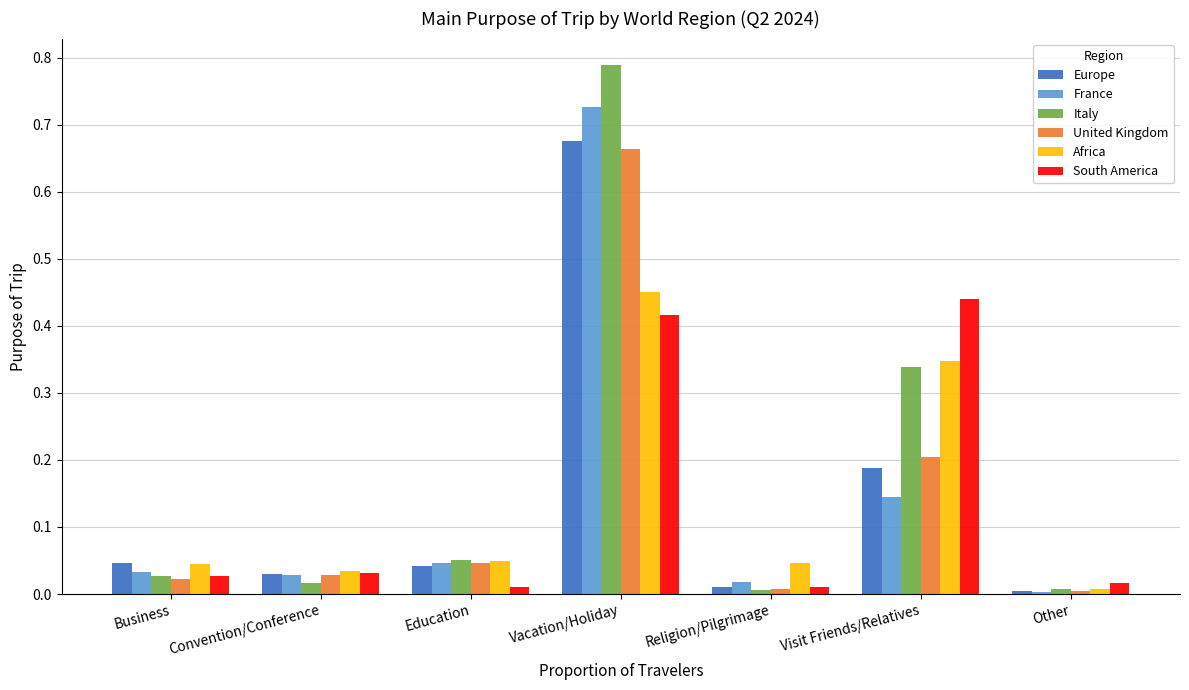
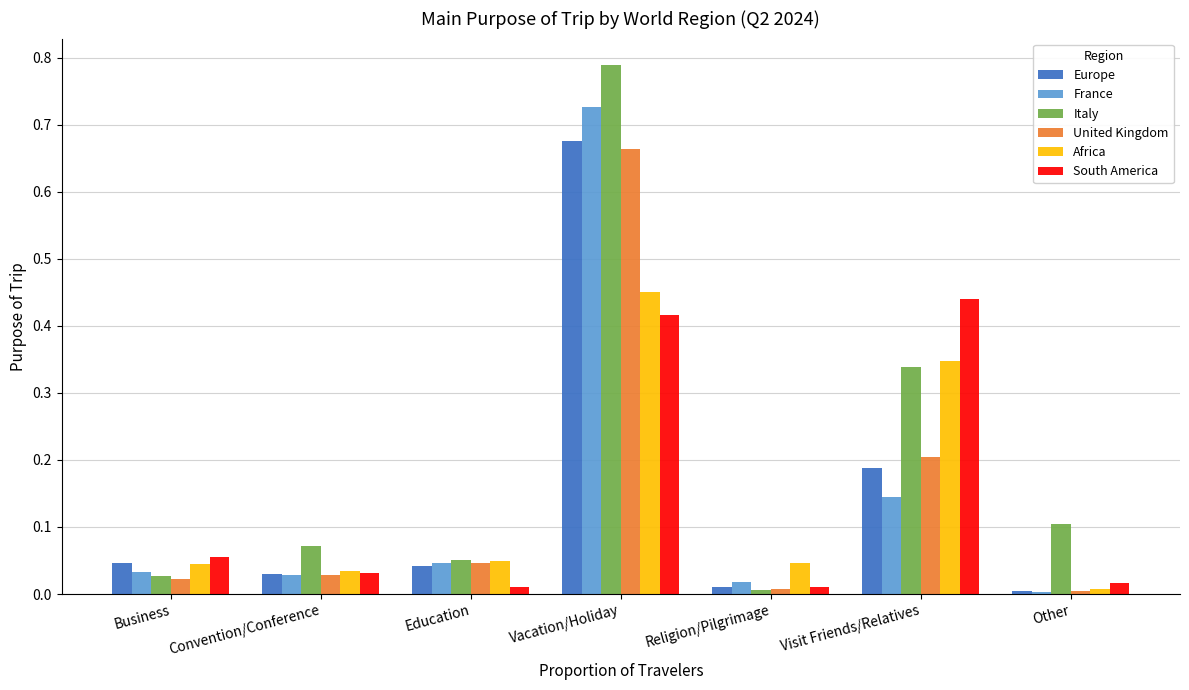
South America, Business: 0.03 -> 0.06
Italy, Convention/Conference: 0.02 -> 0.07
Italy, Other: 0.01 -> 0.10
